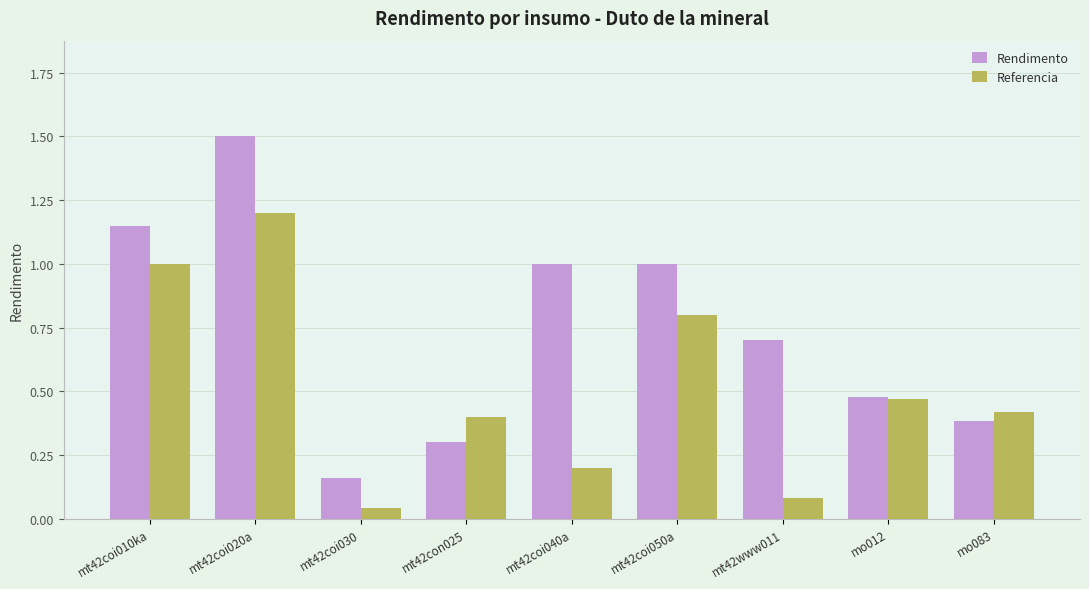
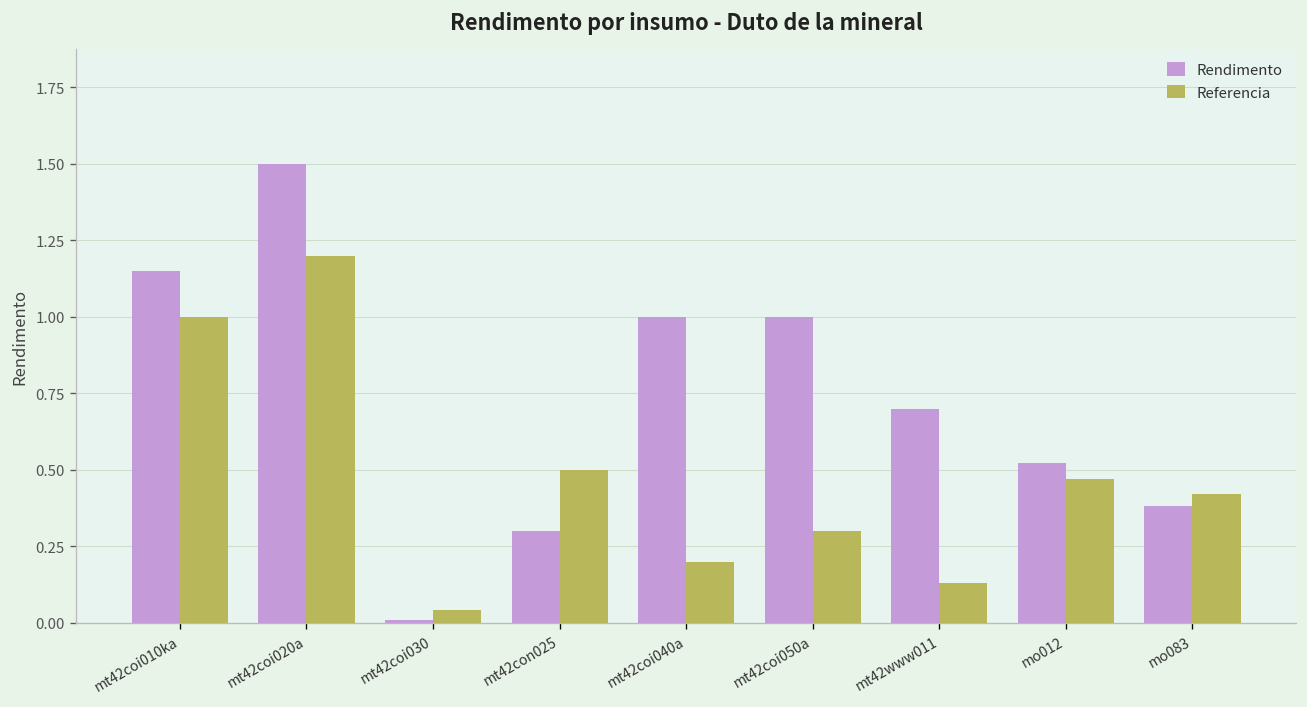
Rendimento, mt42coi030: 0.16 -> 0.01
Referencia, mt42con025: 0.4 -> 0.5
Referencia, mt42coi050a: 0.8 -> 0.3
Referencia, mt42www011: 0.08 -> 0.13
Rendimento, mo012: 0.48 -> 0.52
